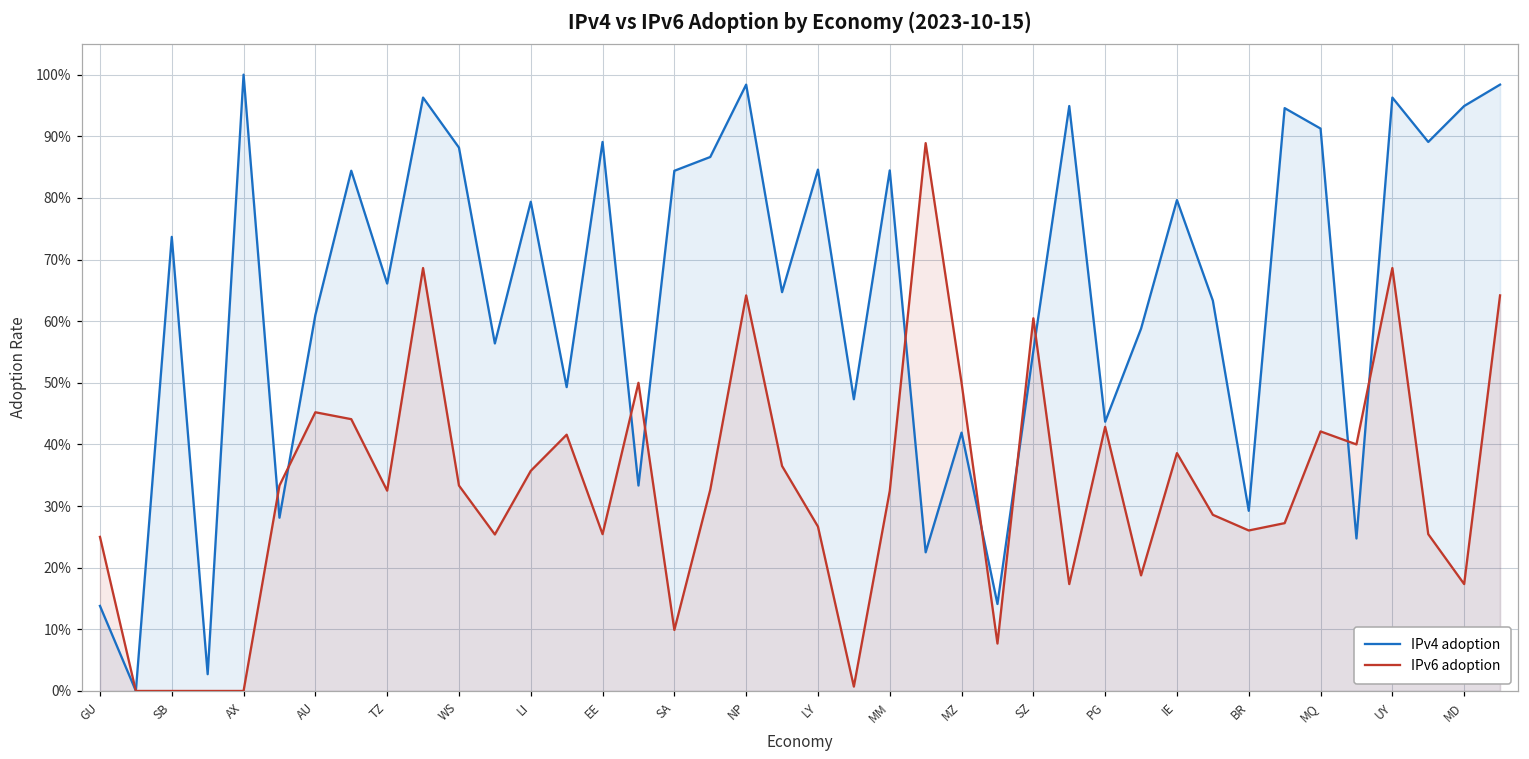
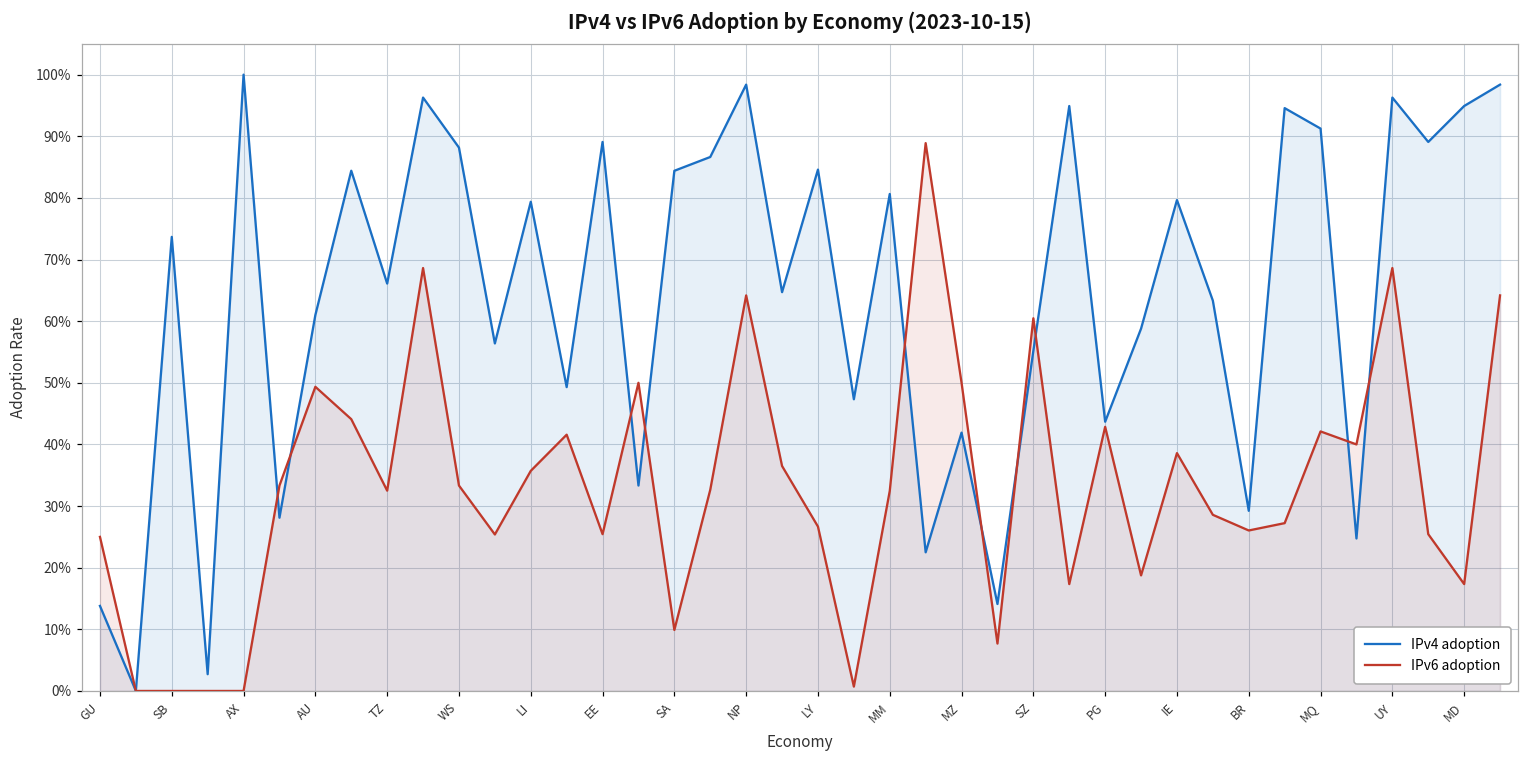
IPv6 adoption, AU: 45% -> 49%
IPv4 adoption, MM: 84% -> 81%
